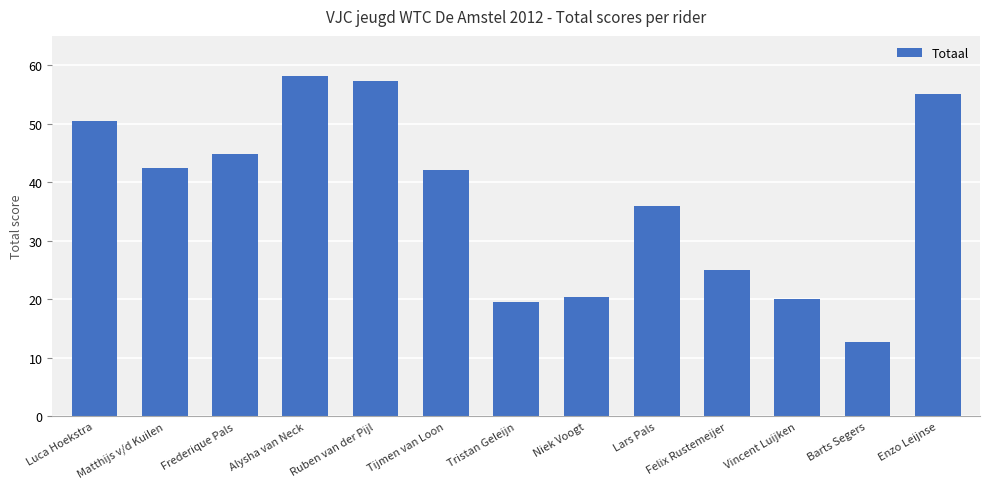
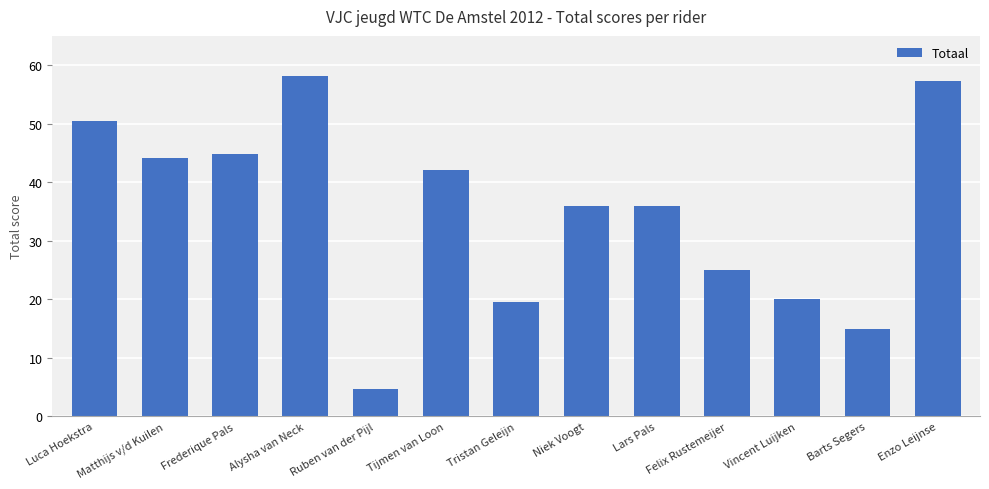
Matthijs v/d Kuilen: 43 -> 44
Ruben van der Pijl: 57 -> 5
Niek Voogt: 20 -> 36
Barts Segers: 13 -> 15
Enzo Leijnse: 55 -> 57
